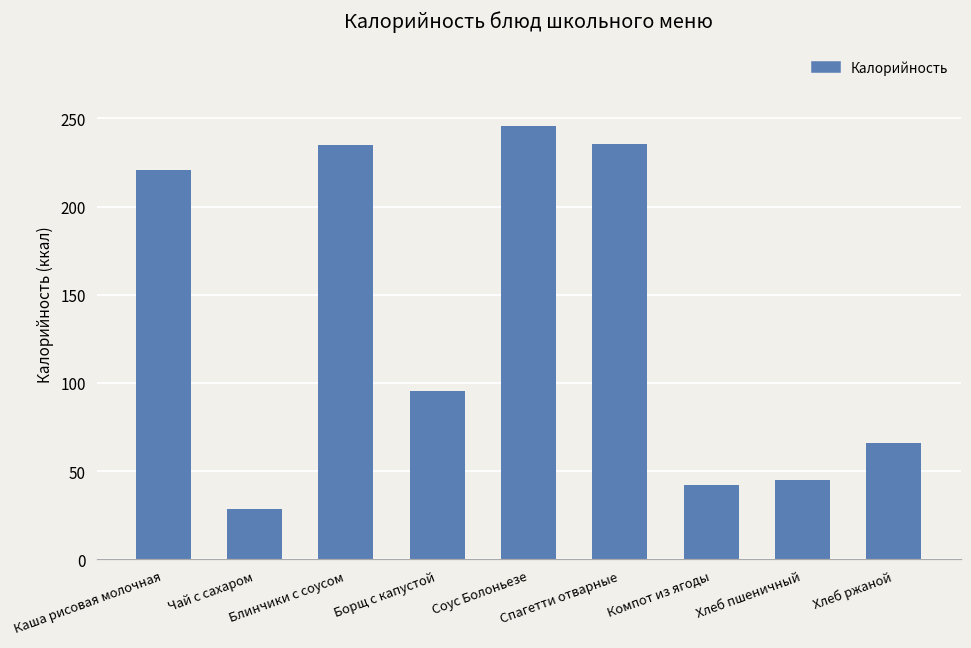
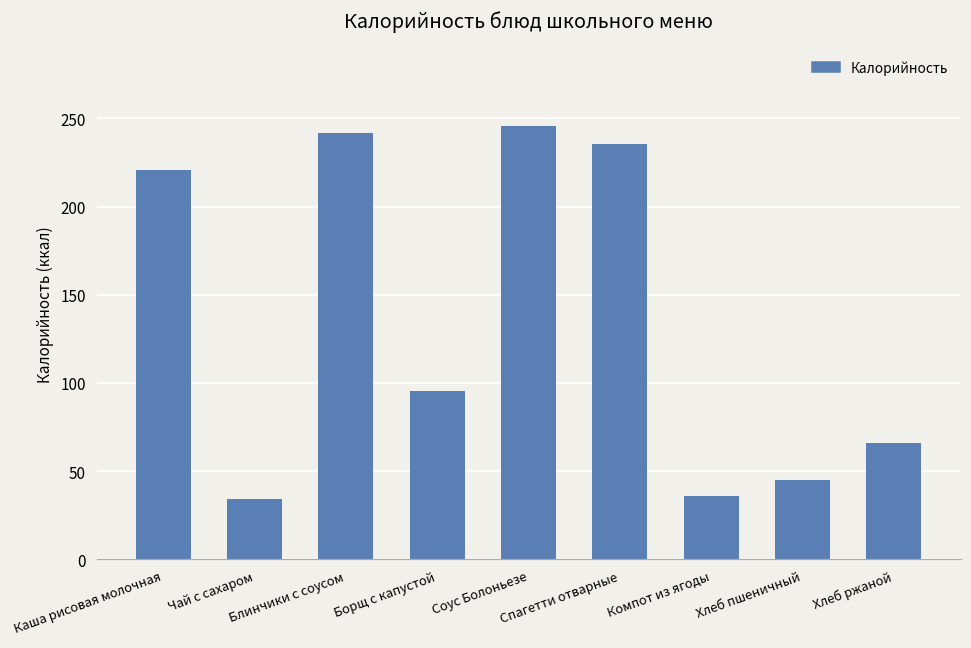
Чай с сахаром: 28 -> 34
Блинчики с соусом: 235 -> 242
Компот из ягоды: 42 -> 36
